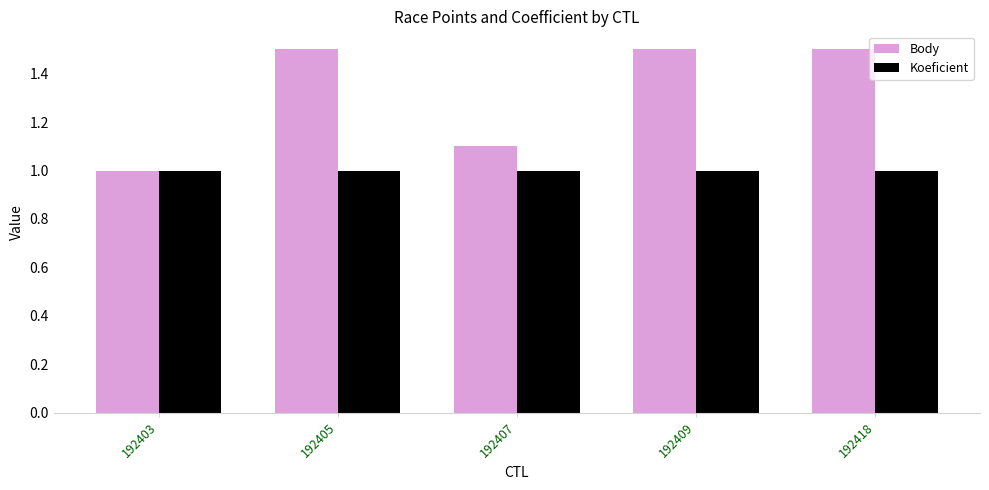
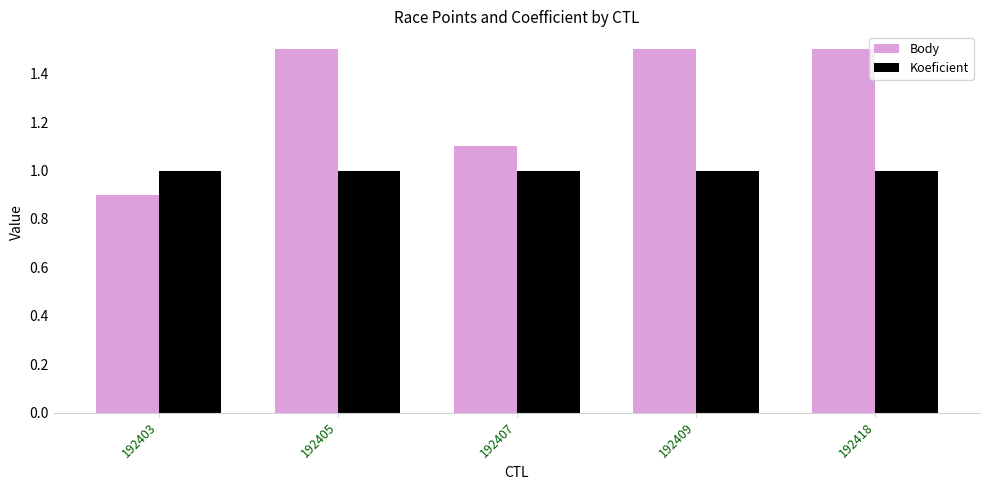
Body, 192403: 1.0 -> 0.9
